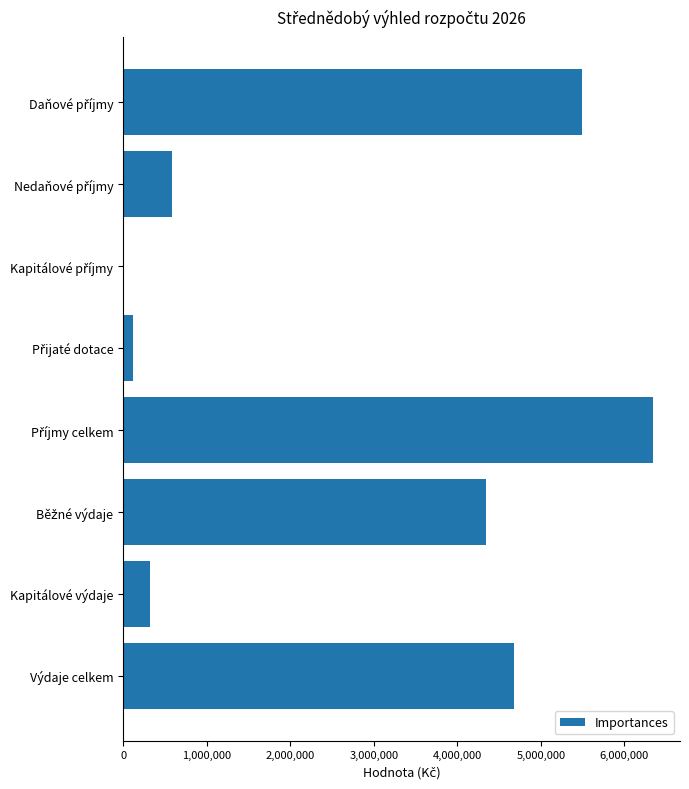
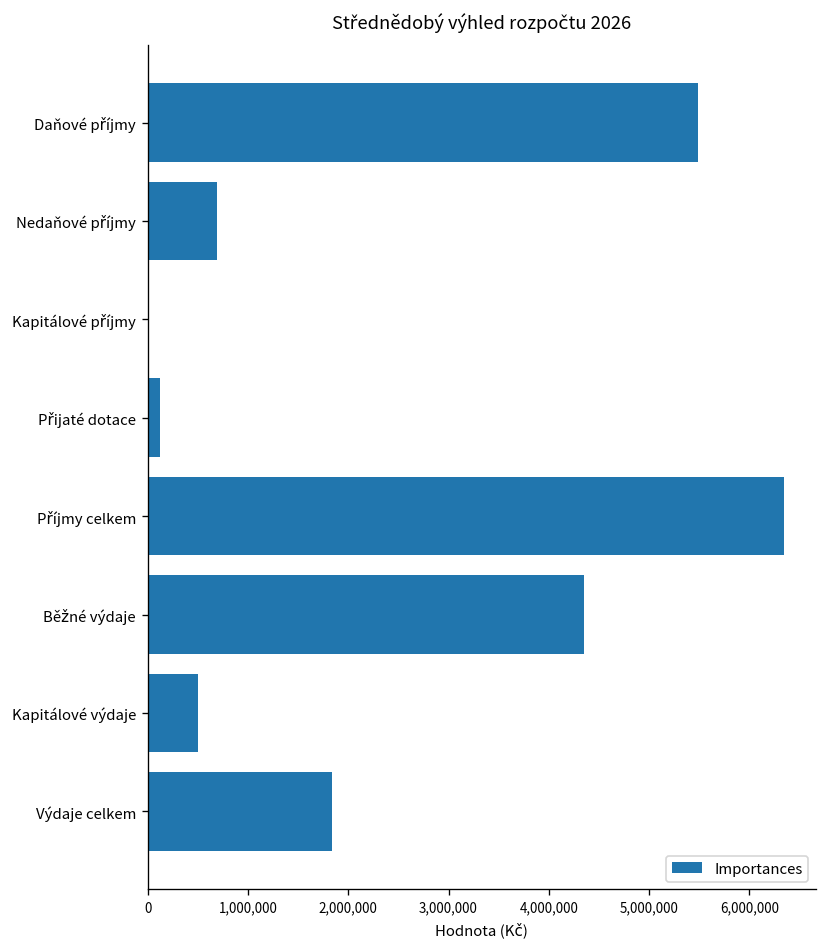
Nedaňové příjmy: 600,000 -> 700,000
Kapitálové výdaje: 300,000 -> 500,000
Výdaje celkem: 4,700,000 -> 1,800,000
